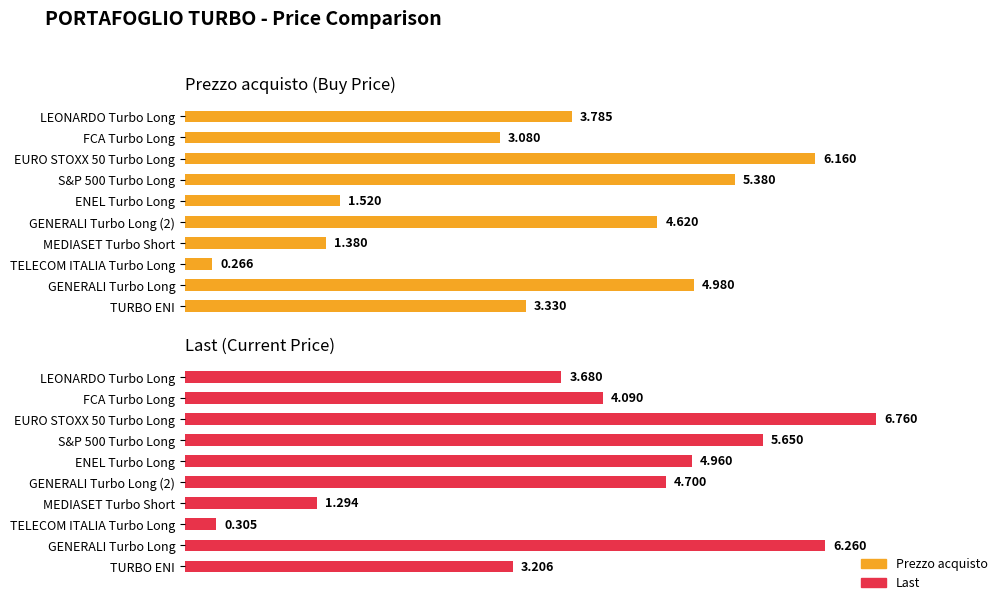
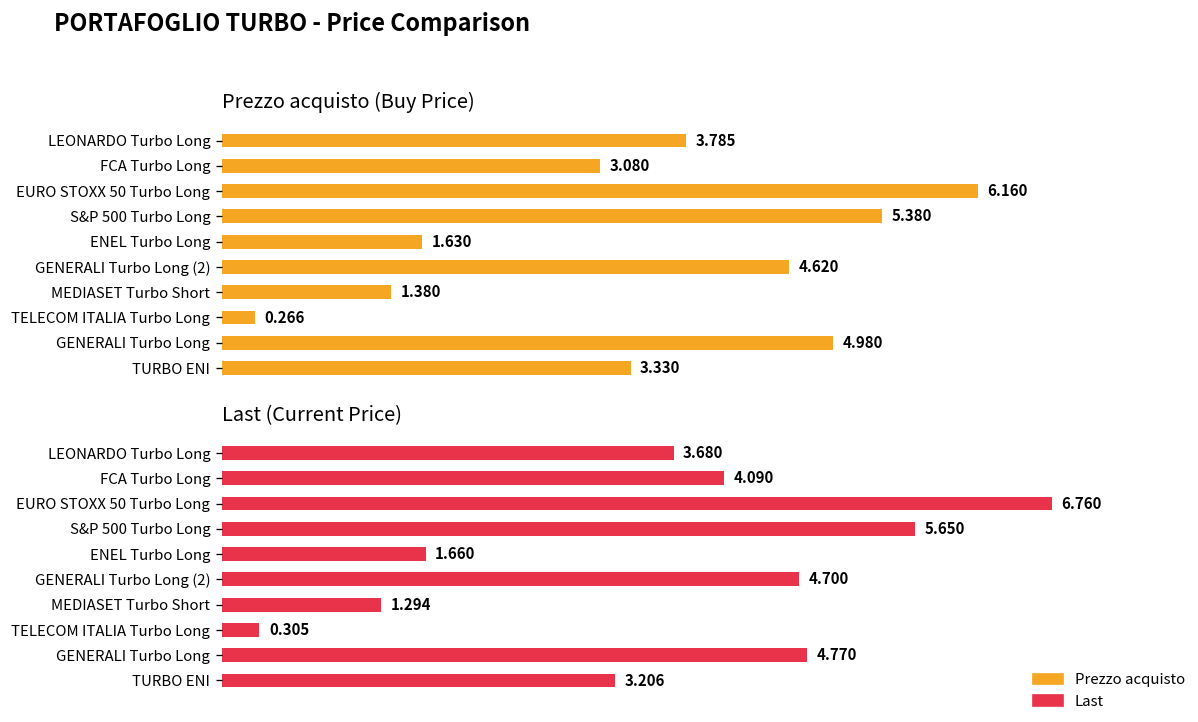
Prezzo acquisto (Buy Price), ENEL Turbo Long: 1.520 -> 1.630
Last (Current Price), ENEL Turbo Long: 4.960 -> 1.660
Last (Current Price), GENERALI Turbo Long: 6.260 -> 4.770
